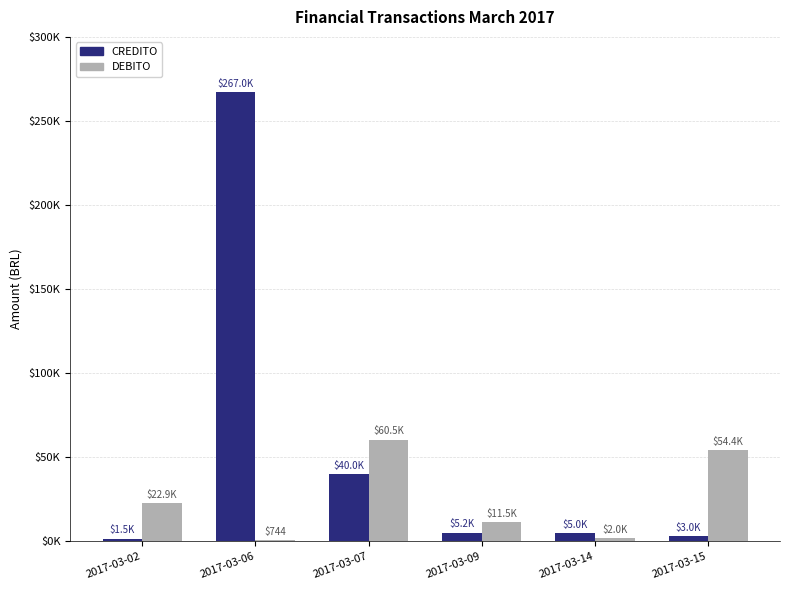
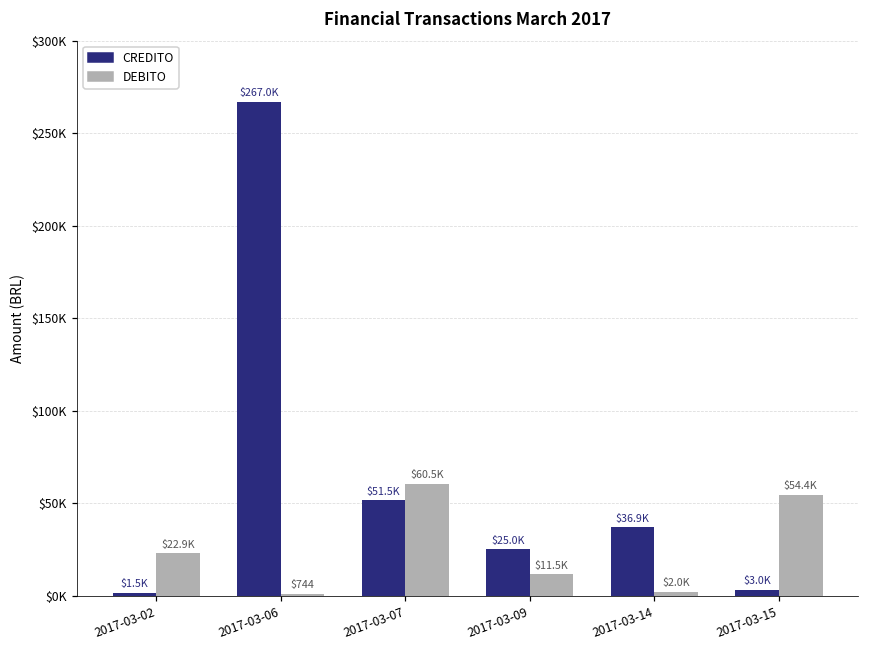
CREDITO, 2017-03-07: $40.0K -> $51.5K
CREDITO, 2017-03-09: $5.2K -> $25.0K
CREDITO, 2017-03-14: $5.0K -> $36.9K
